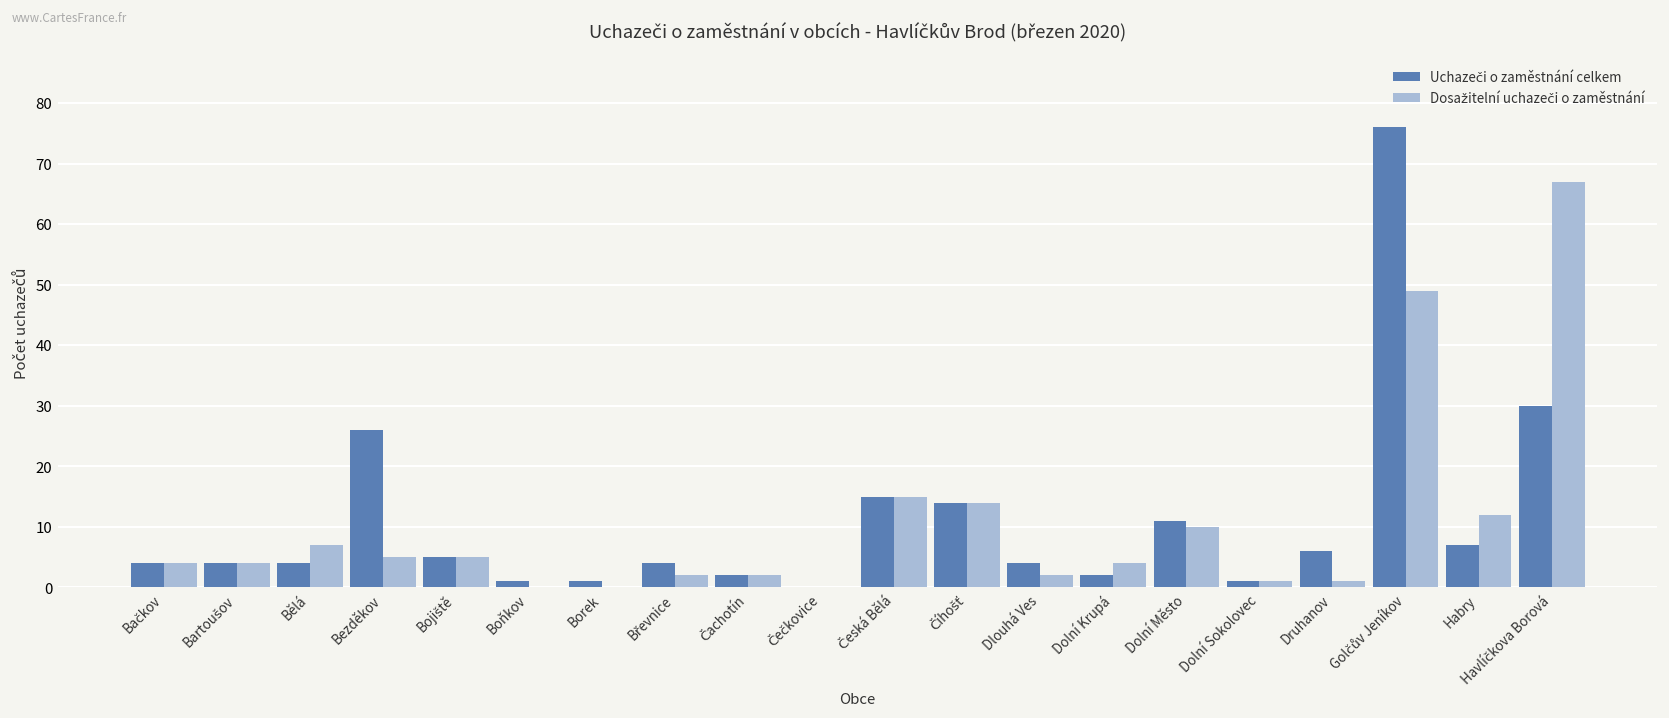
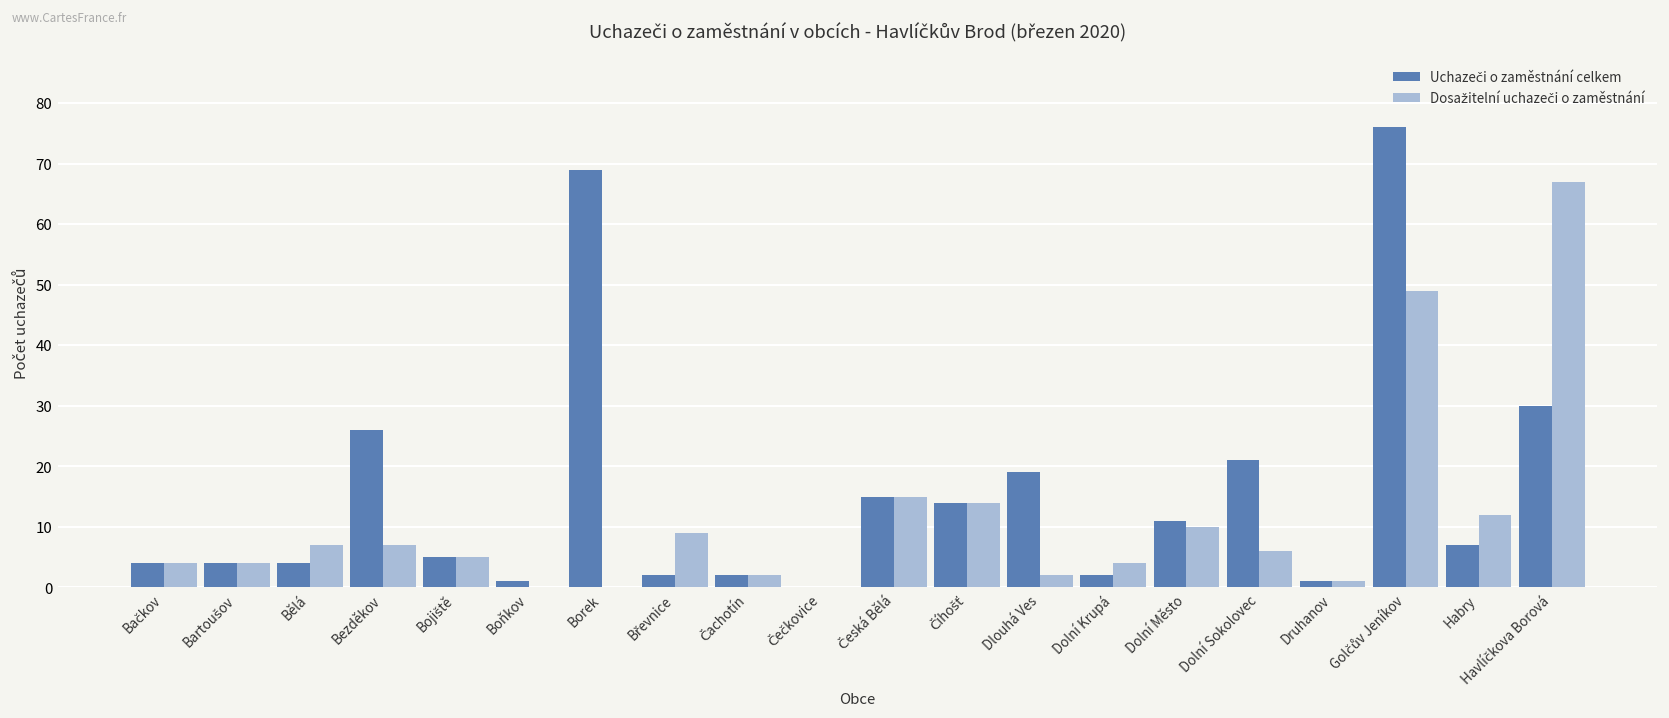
Dosažitelní uchazeči o zaměstnání, Bezděkov: 5 -> 7
Uchazeči o zaměstnání celkem, Borek: 1 -> 69
Uchazeči o zaměstnání celkem, Břevnice: 4 -> 2
Dosažitelní uchazeči o zaměstnání, Břevnice: 2 -> 9
Uchazeči o zaměstnání celkem, Dlouhá Ves: 4 -> 19
Uchazeči o zaměstnání celkem, Dolní Sokolovec: 1 -> 21
Dosažitelní uchazeči o zaměstnání, Dolní Sokolovec: 1 -> 6
Uchazeči o zaměstnání celkem, Druhanov: 6 -> 1
